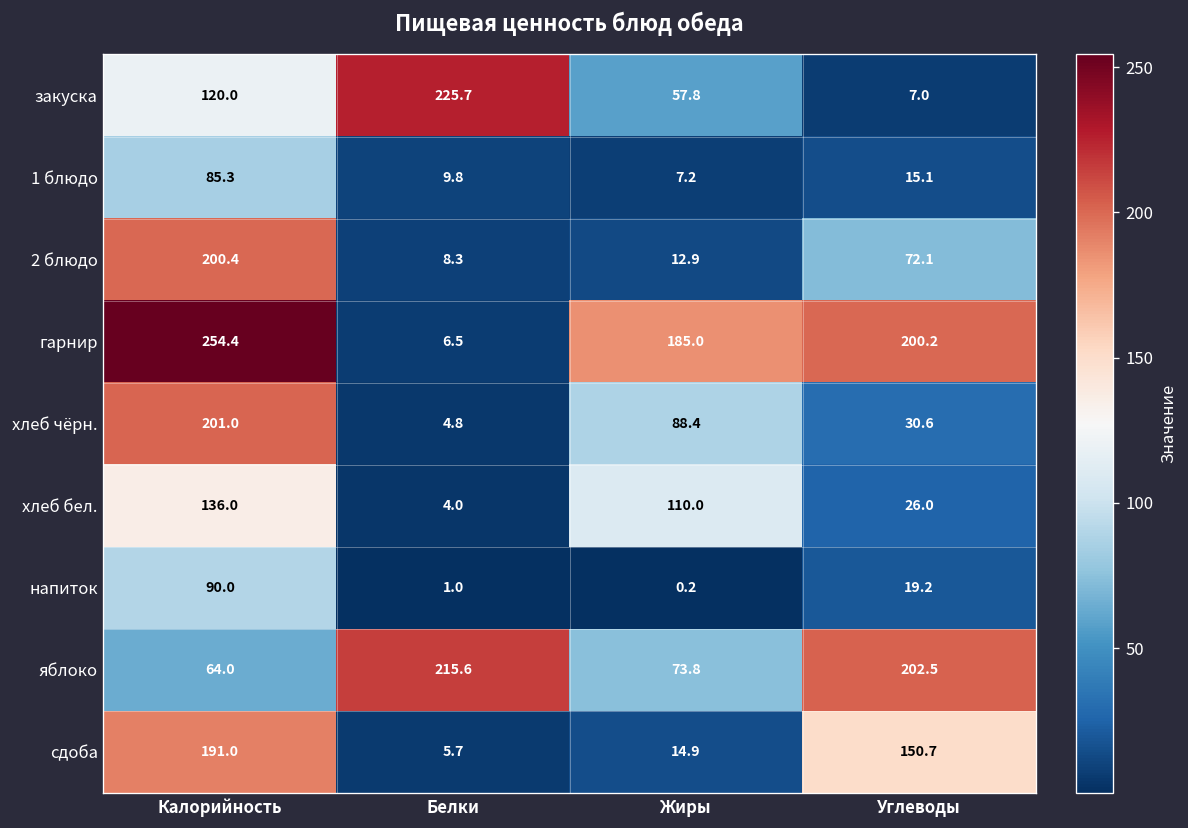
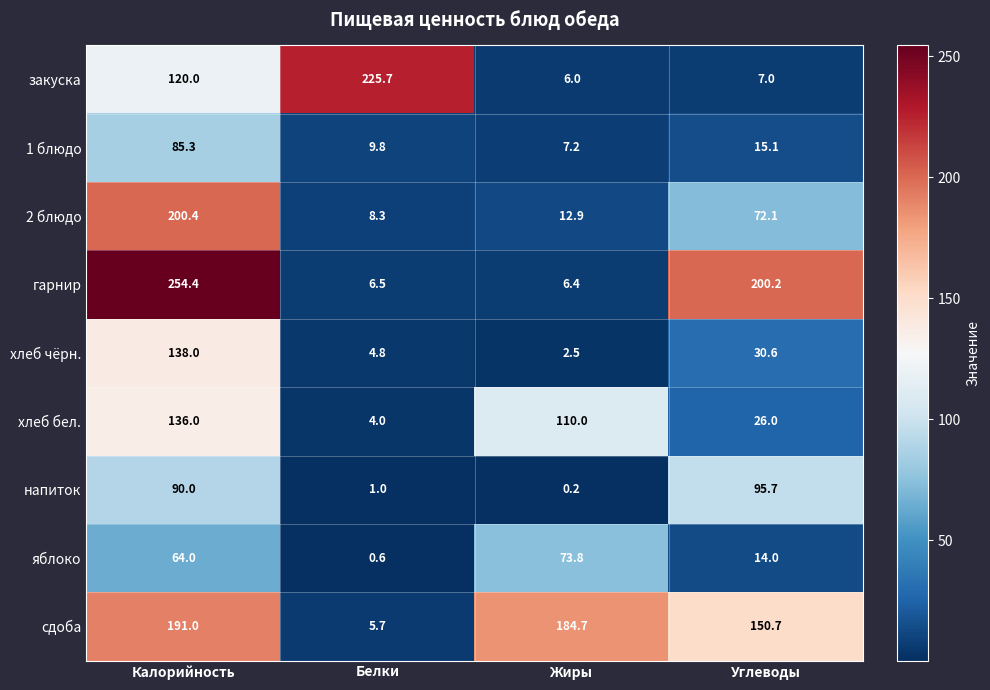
закуска, Жиры: 57.8 -> 6.0
гарнир, Жиры: 185.0 -> 6.4
хлеб чёрн., Калорийность: 201.0 -> 138.0
хлеб чёрн., Жиры: 88.4 -> 2.5
напиток, Углеводы: 19.2 -> 95.7
яблоко, Белки: 215.6 -> 0.6
яблоко, Углеводы: 202.5 -> 14.0
сдоба, Жиры: 14.9 -> 184.7
